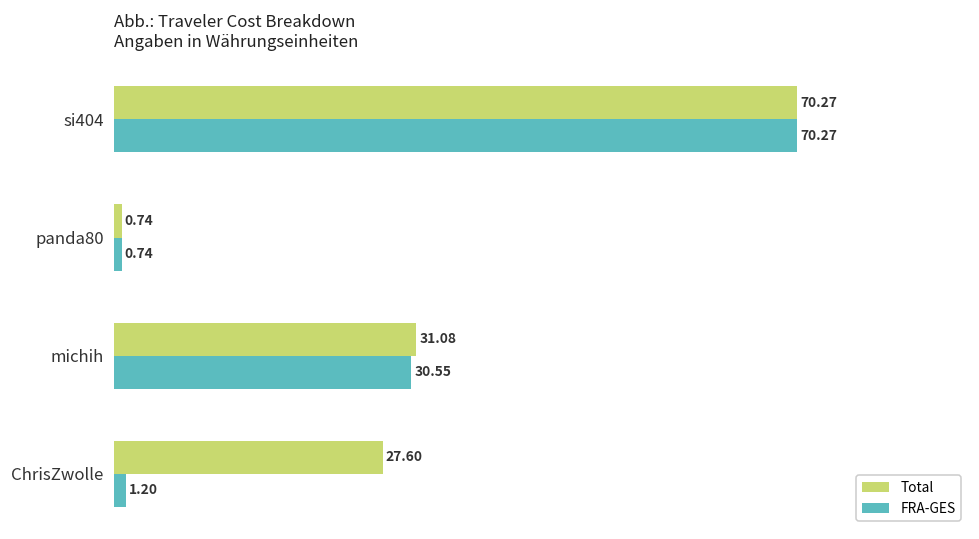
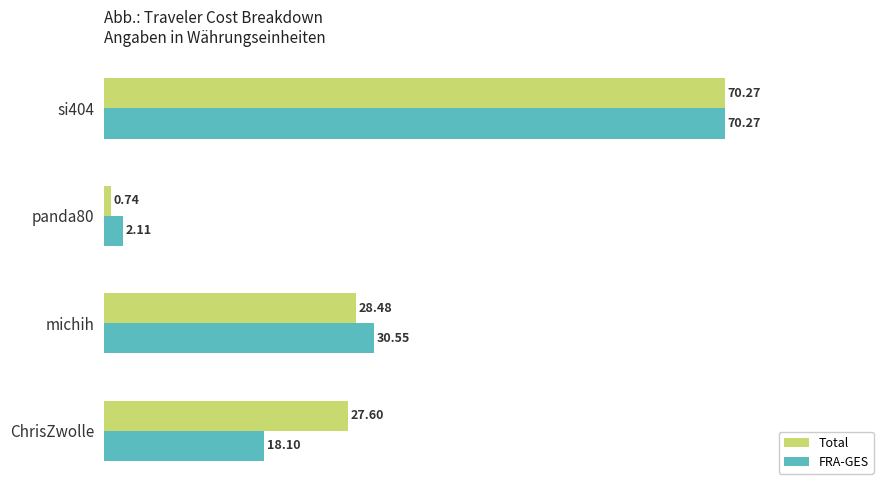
FRA-GES, panda80: 0.74 -> 2.11
Total, michih: 31.08 -> 28.48
FRA-GES, ChrisZwolle: 1.20 -> 18.10
